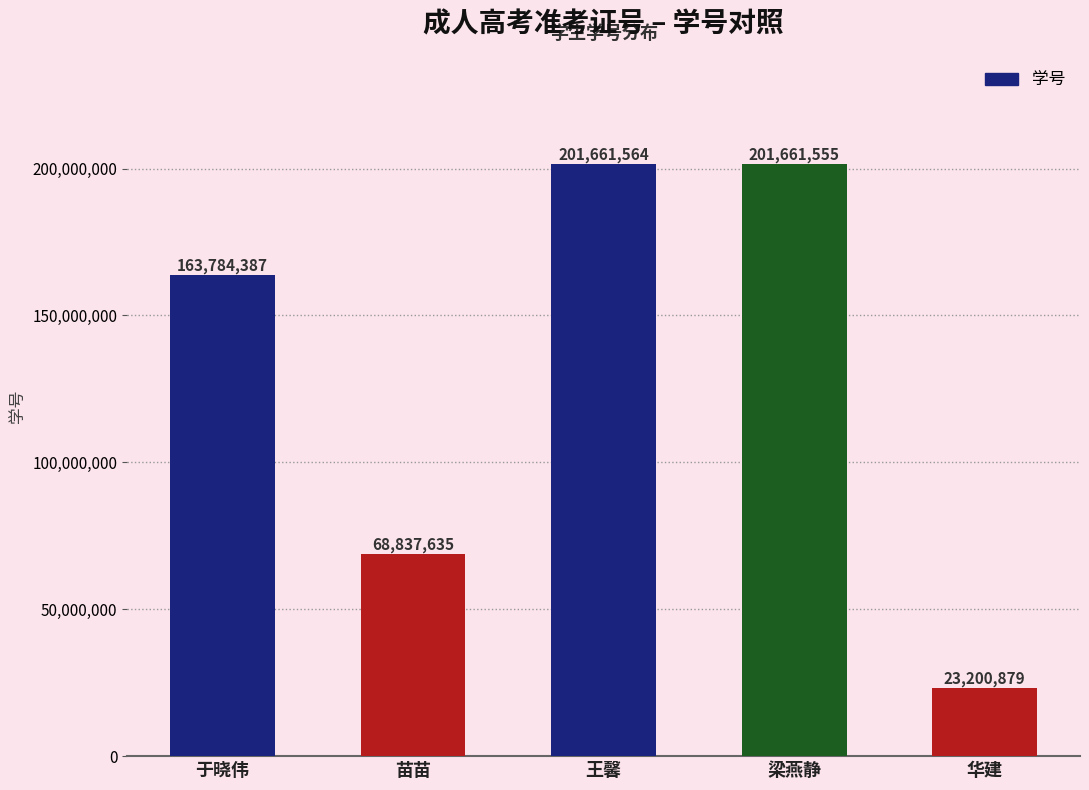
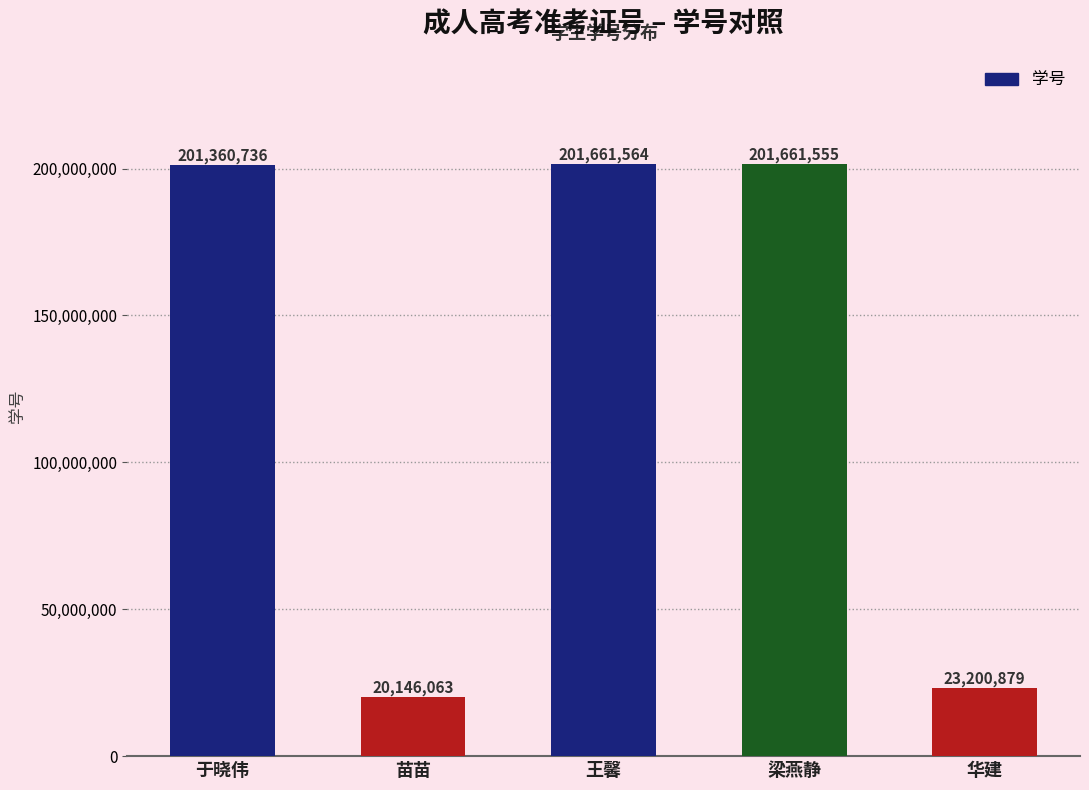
于晓伟: 163,784,387 -> 201,360,736
苗苗: 68,837,635 -> 20,146,063
